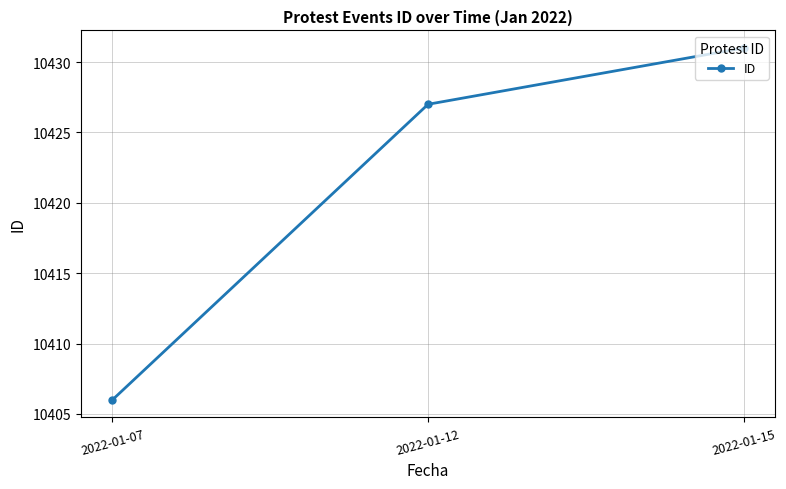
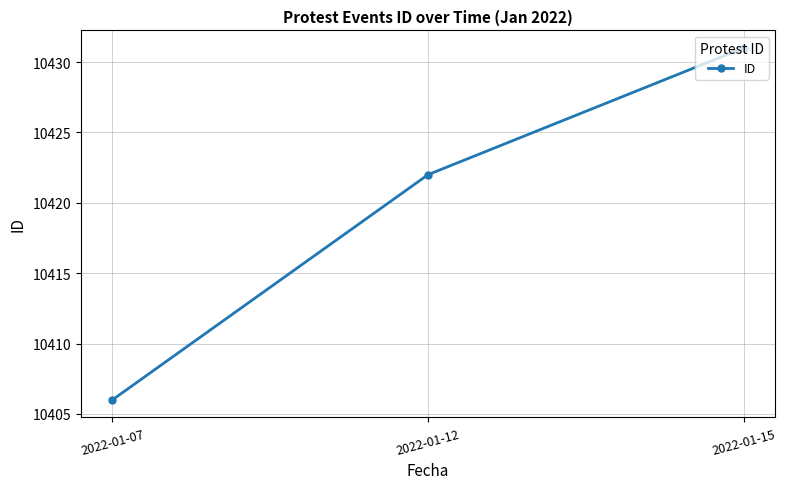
2022-01-12: 10427 -> 10422
